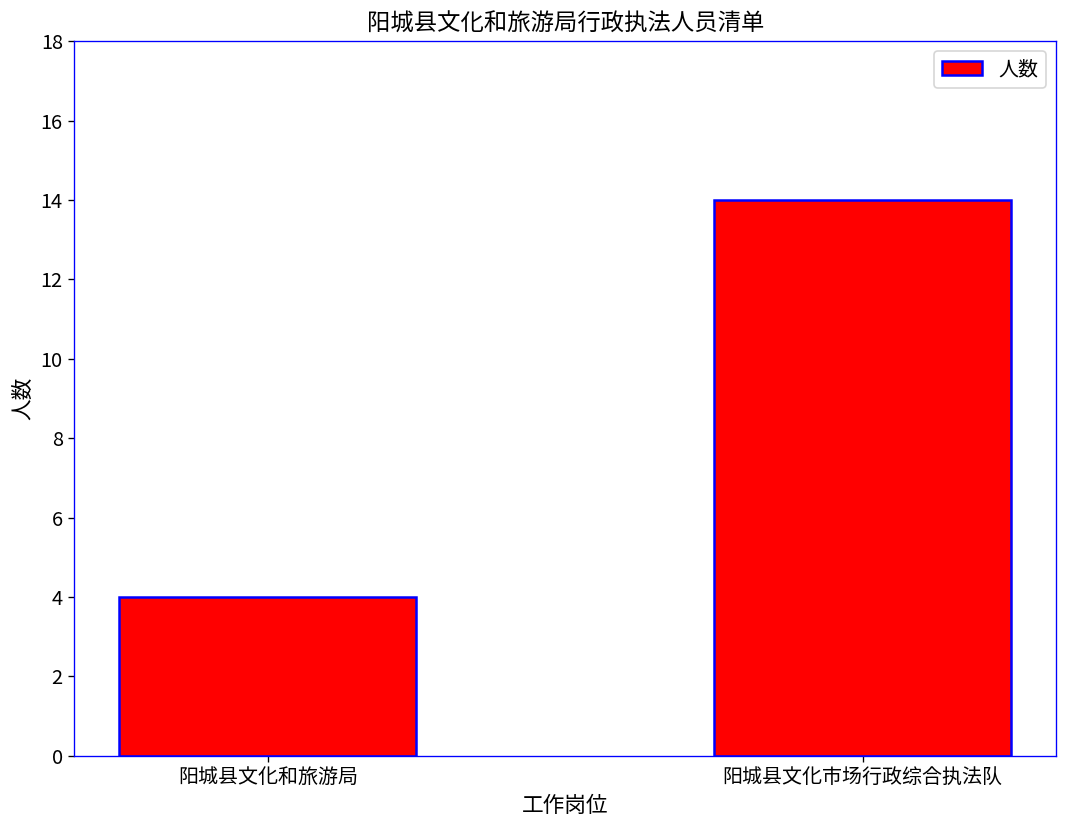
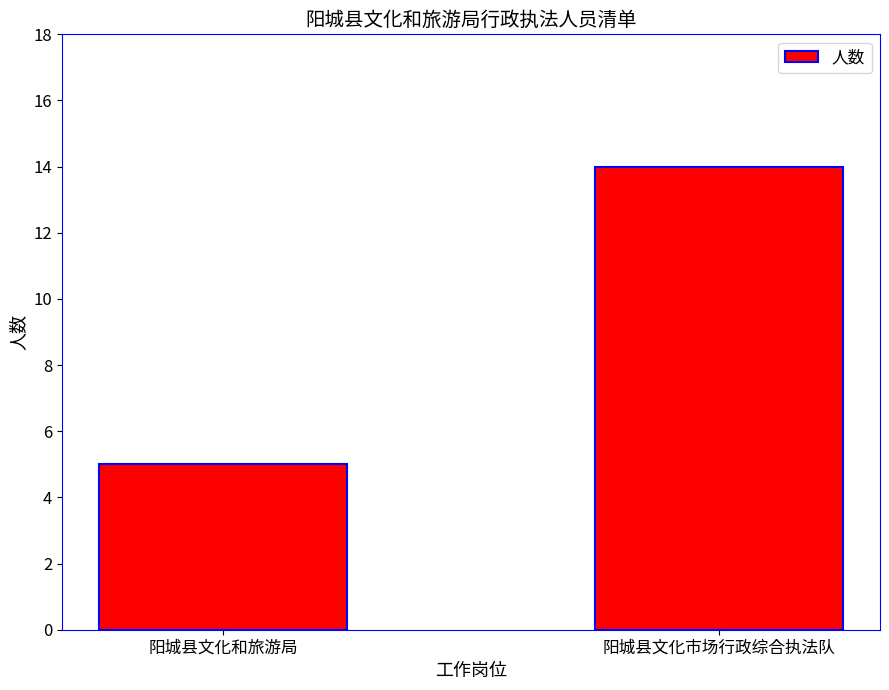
阳城县文化和旅游局: 4 -> 5
